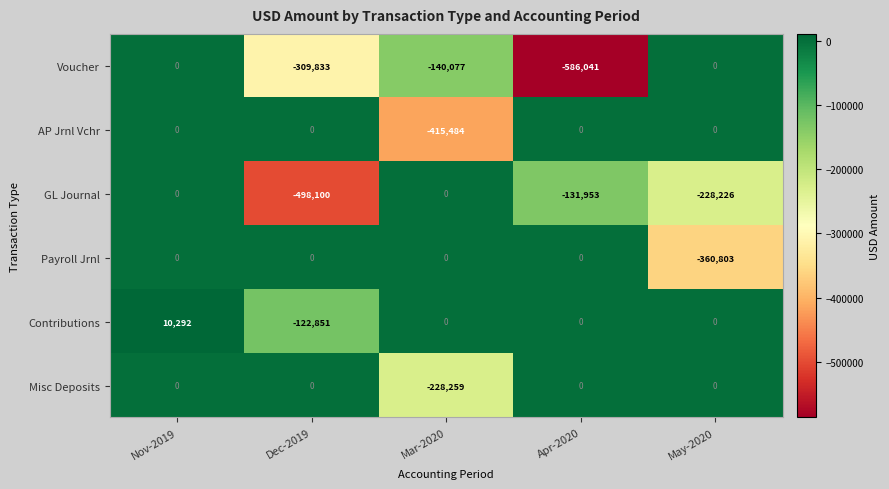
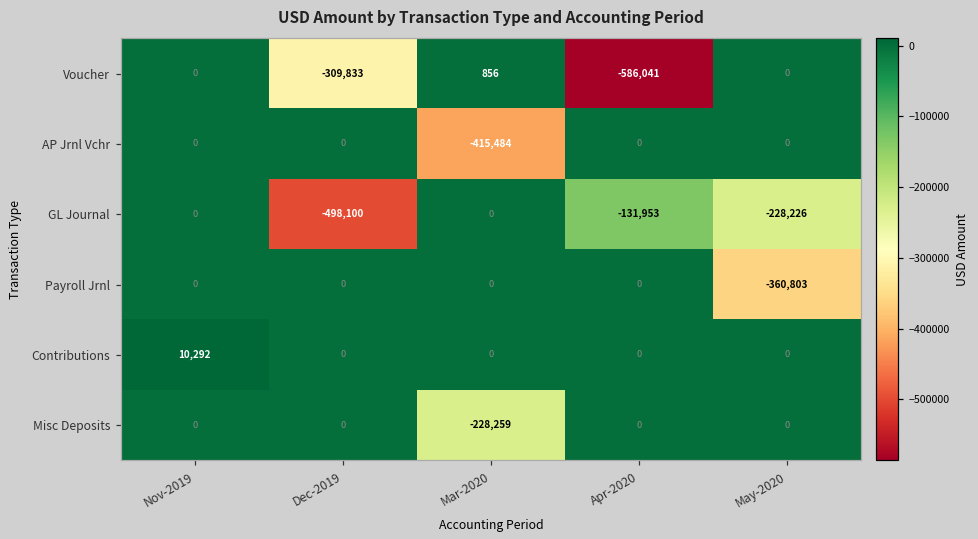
Voucher, Mar-2020: -140,077 -> 856
Contributions, Dec-2019: -122,851 -> 0
